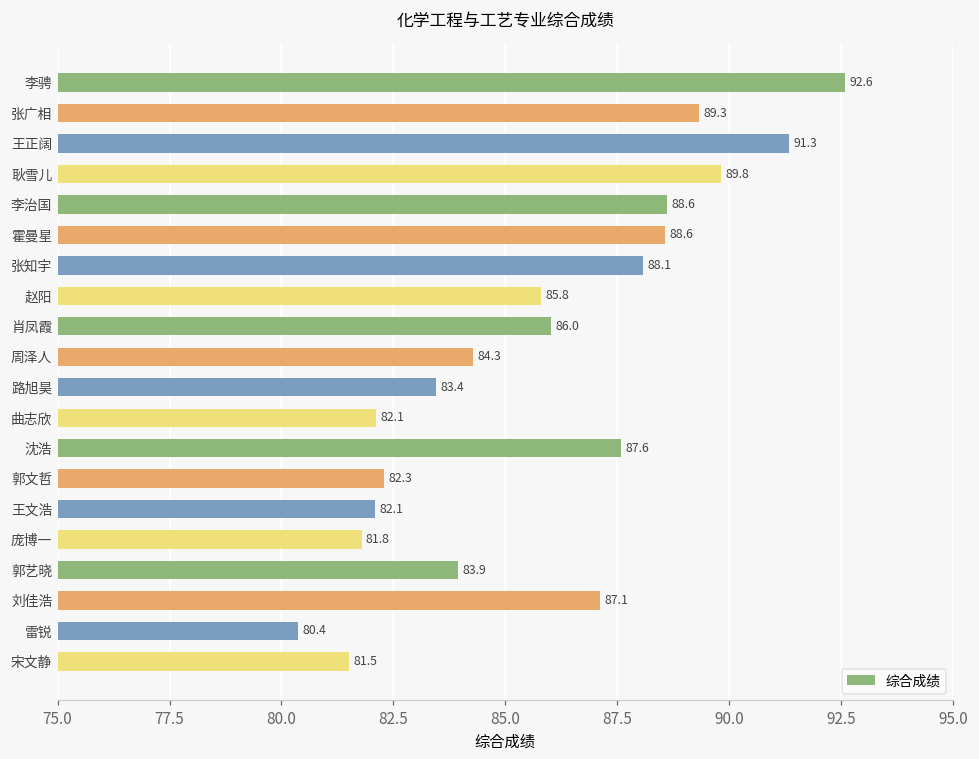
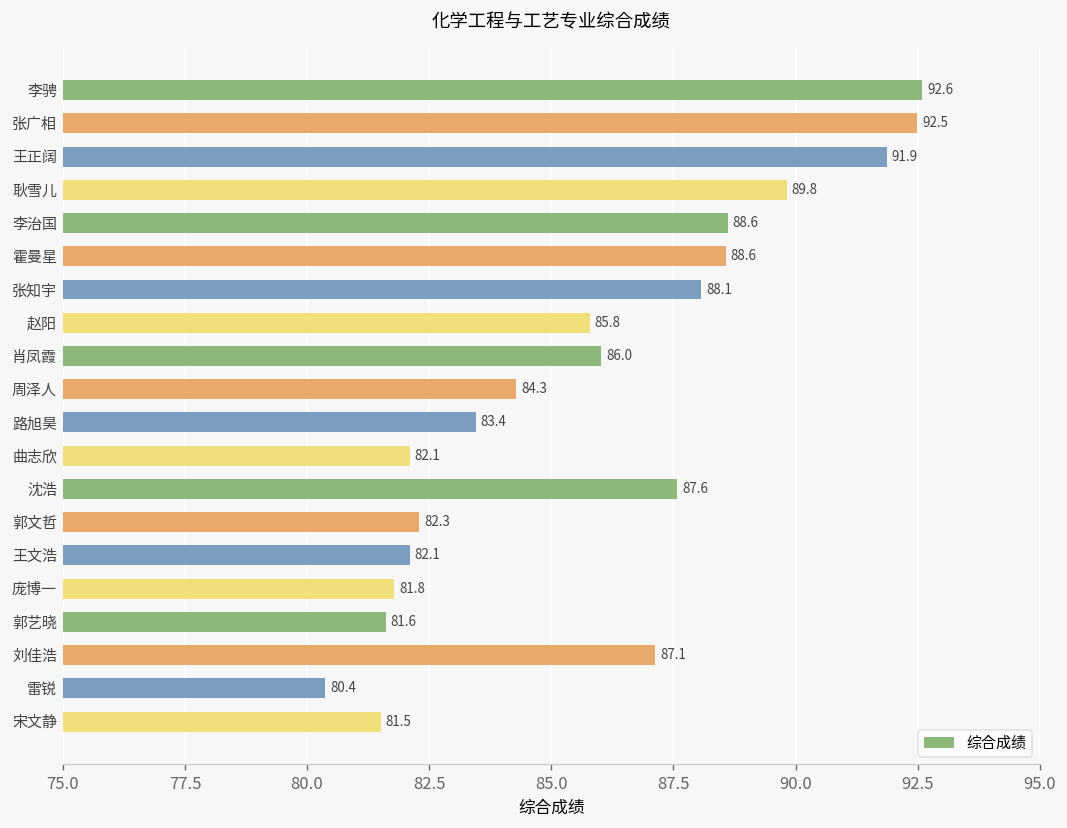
张广相: 89.3 -> 92.5
王正阔: 91.3 -> 91.9
郭艺晓: 83.9 -> 81.6
